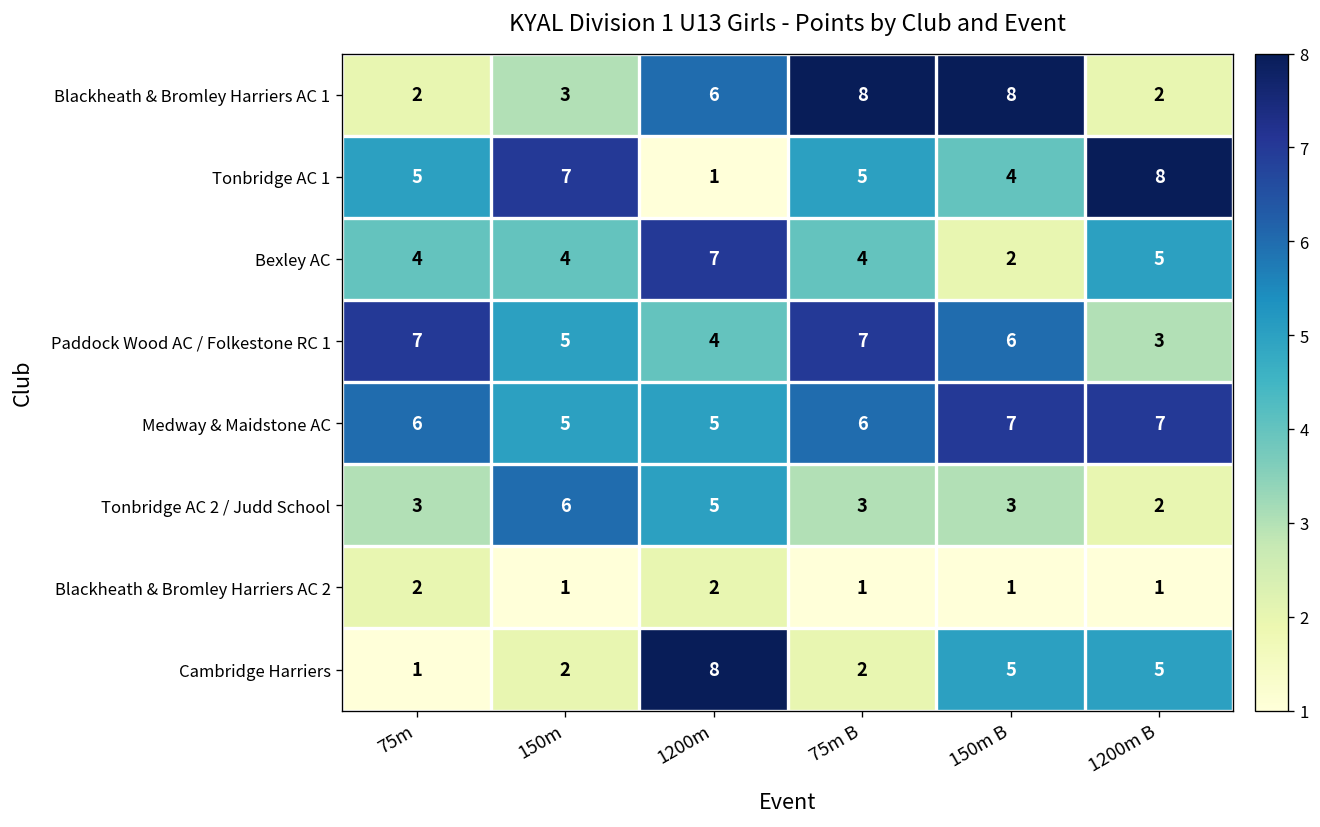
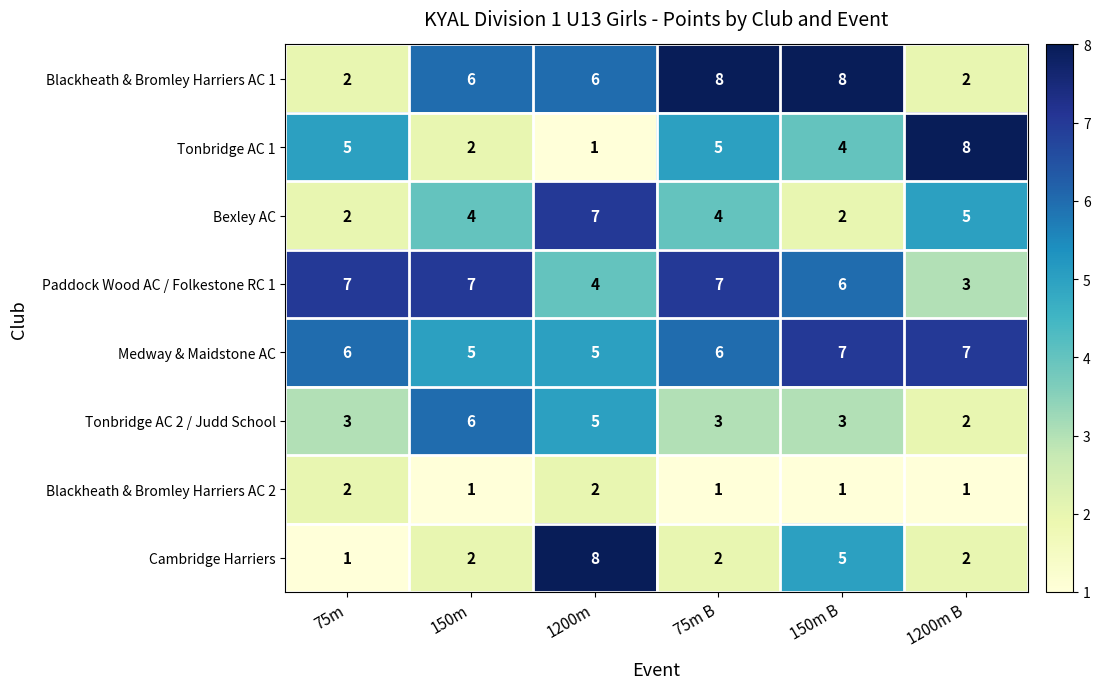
Blackheath & Bromley Harriers AC 1, 150m: 3 -> 6
Tonbridge AC 1, 150m: 7 -> 2
Bexley AC, 75m: 4 -> 2
Paddock Wood AC / Folkestone RC 1, 150m: 5 -> 7
Cambridge Harriers, 1200m B: 5 -> 2
